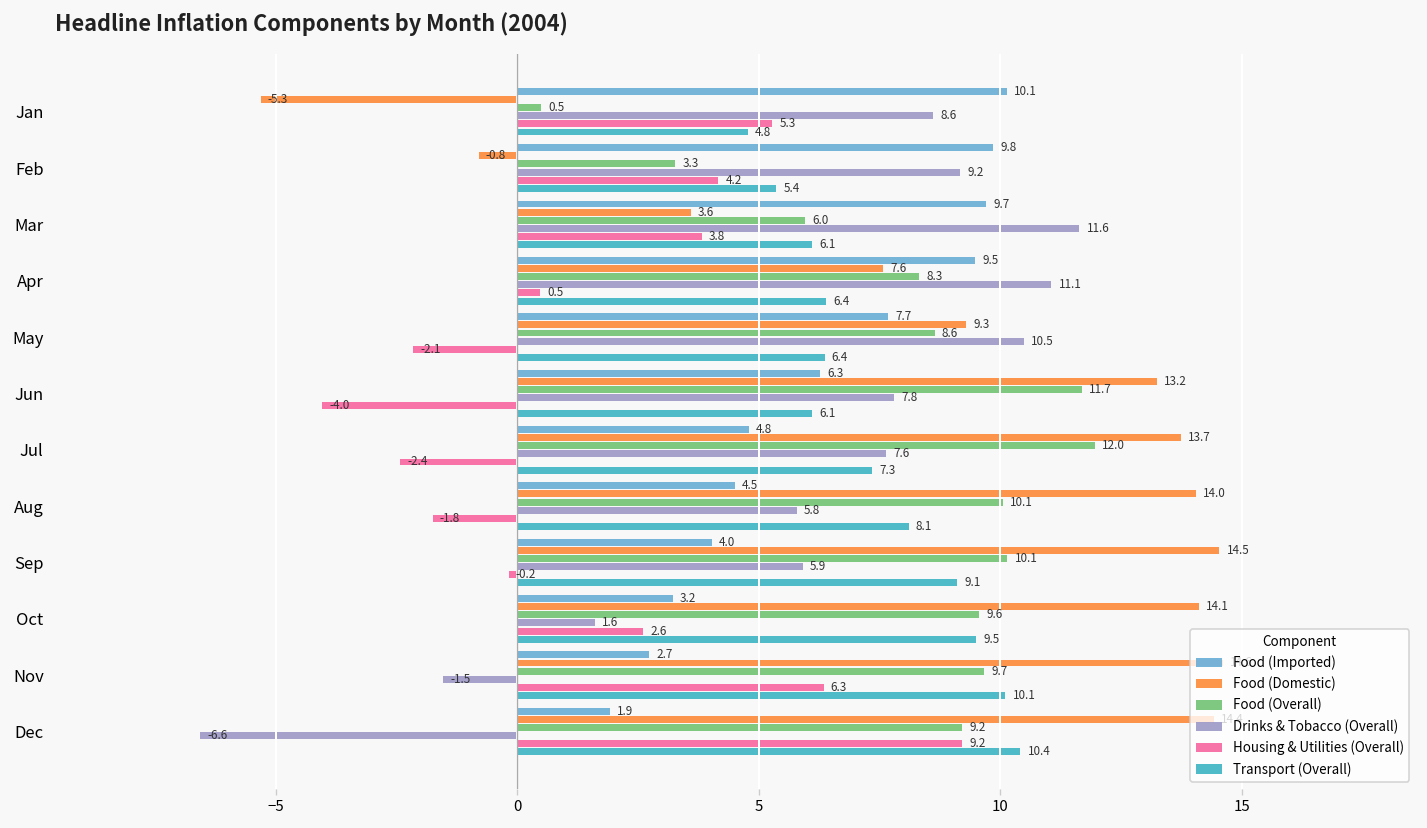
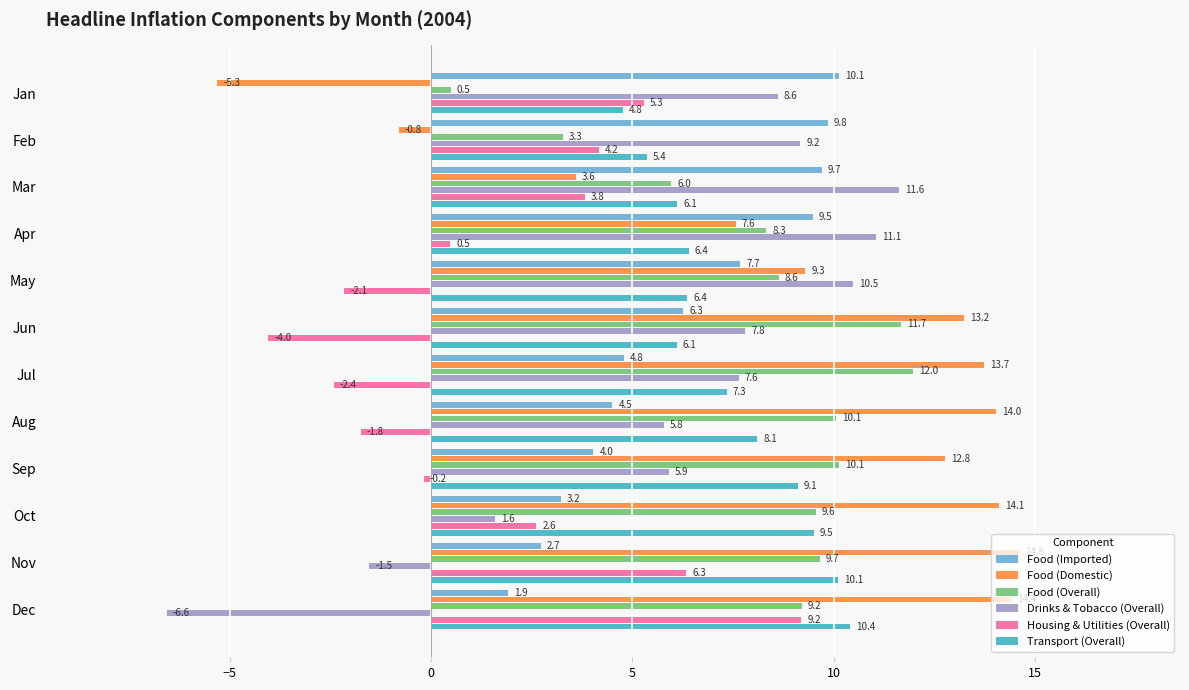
Food (Domestic), Sep: 14.5 -> 12.8
